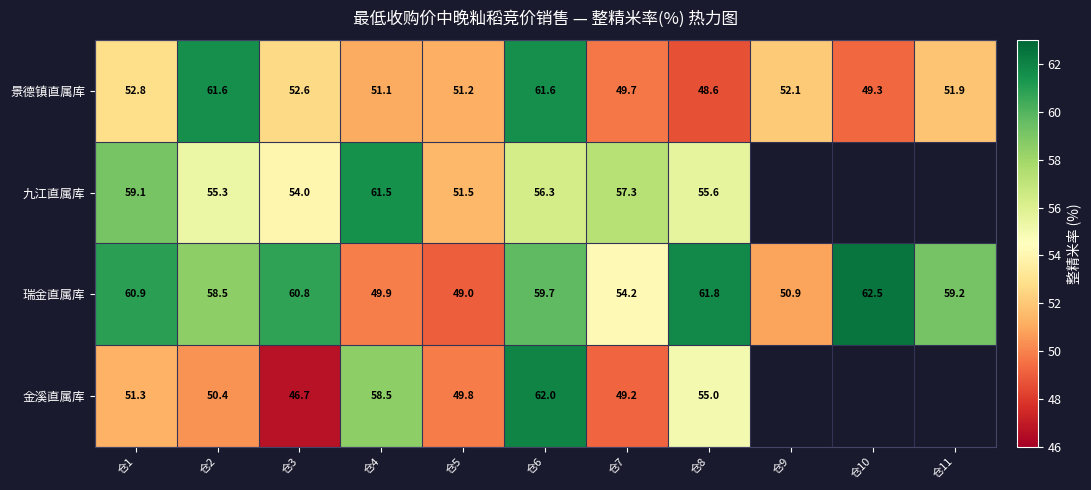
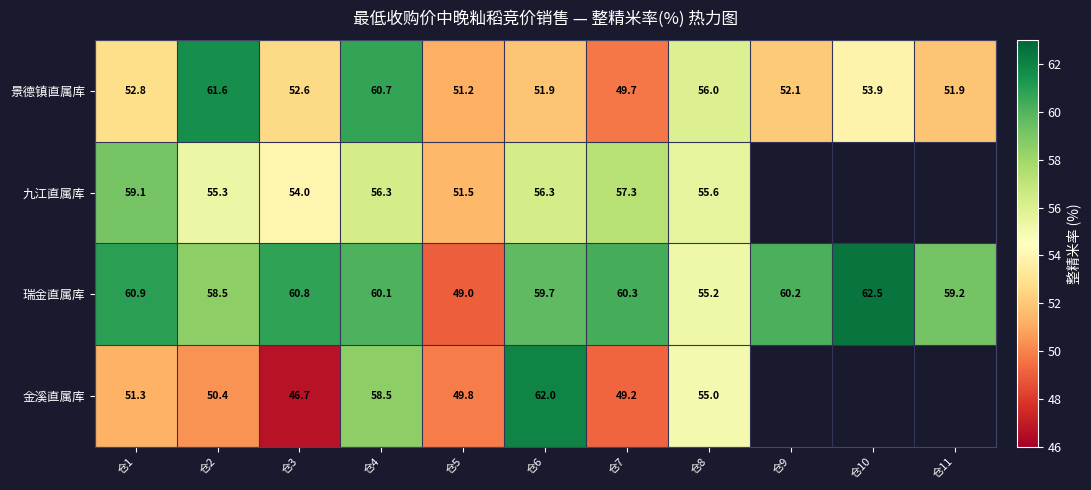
景德镇直属库, 仓4: 51.1 -> 60.7
景德镇直属库, 仓6: 61.6 -> 51.9
景德镇直属库, 仓8: 48.6 -> 56.0
景德镇直属库, 仓10: 49.3 -> 53.9
九江直属库, 仓4: 61.5 -> 56.3
瑞金直属库, 仓4: 49.9 -> 60.1
瑞金直属库, 仓7: 54.2 -> 60.3
瑞金直属库, 仓8: 61.8 -> 55.2
瑞金直属库, 仓9: 50.9 -> 60.2
